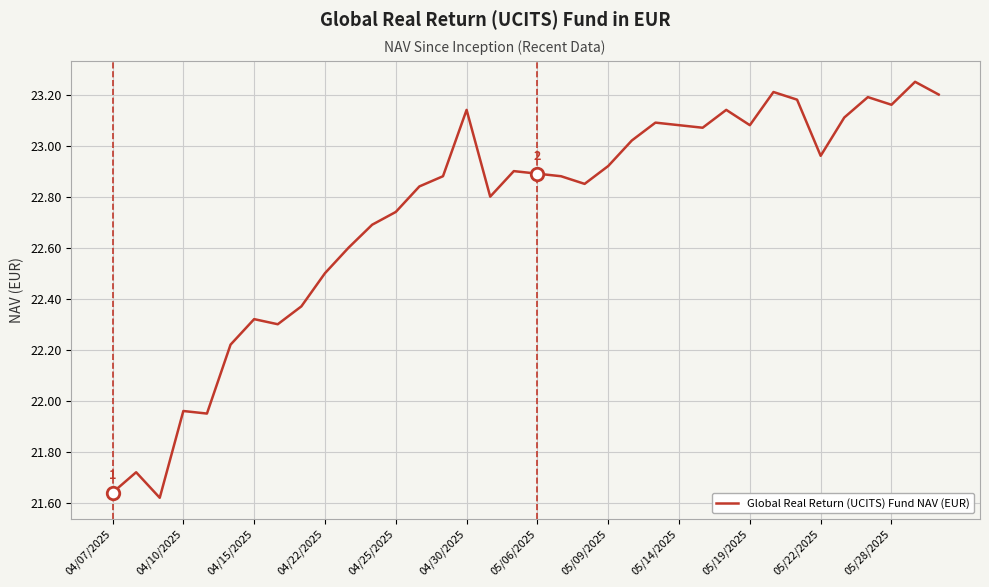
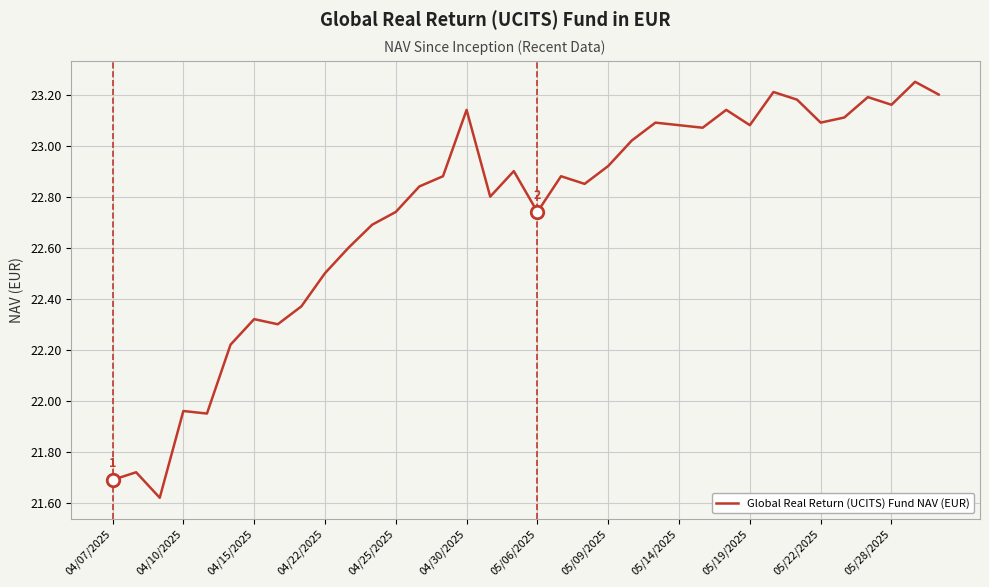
Global Real Return (UCITS) Fund NAV (EUR), 04/07/2025: 21.64 -> 21.69
Global Real Return (UCITS) Fund NAV (EUR), 05/06/2025: 22.89 -> 22.74
Global Real Return (UCITS) Fund NAV (EUR), 05/22/2025: 22.96 -> 23.09
